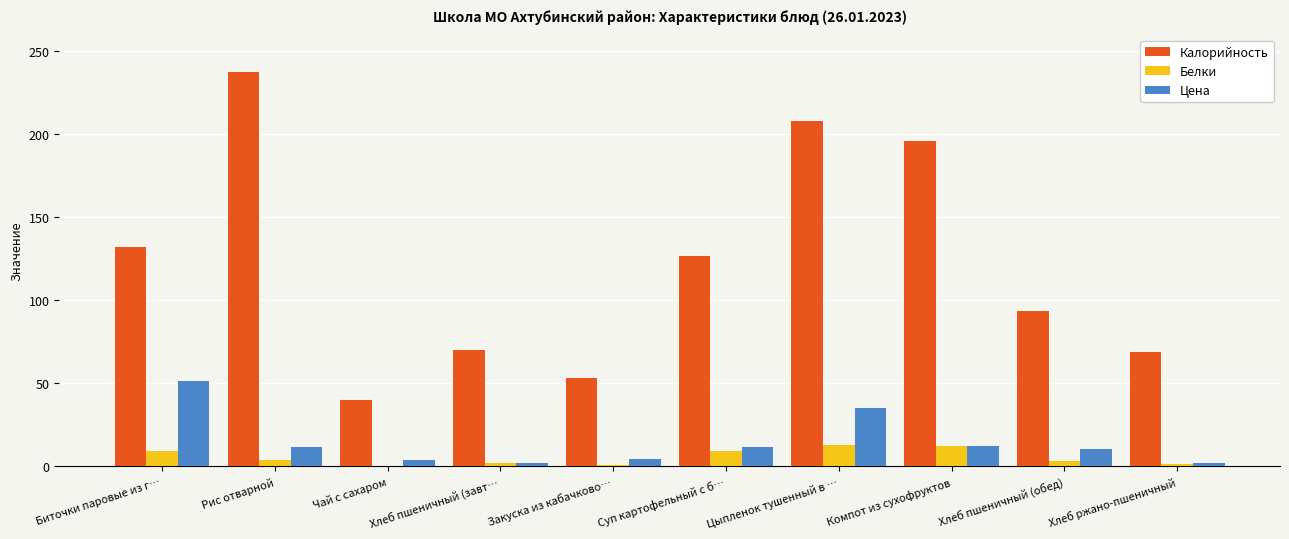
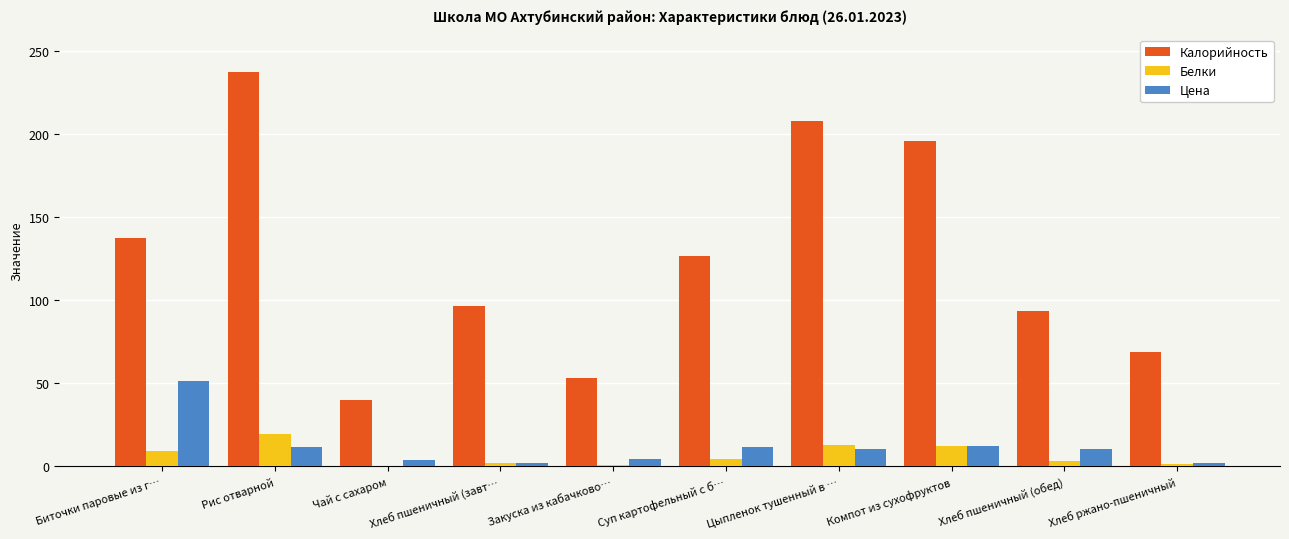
Калорийность, Биточки паровые из г…: 132 -> 138
Белки, Рис отварной: 4 -> 20
Калорийность, Хлеб пшеничный (завт…: 70 -> 97
Белки, Суп картофельный с б…: 10 -> 4
Цена, Цыпленок тушенный в …: 35 -> 11
